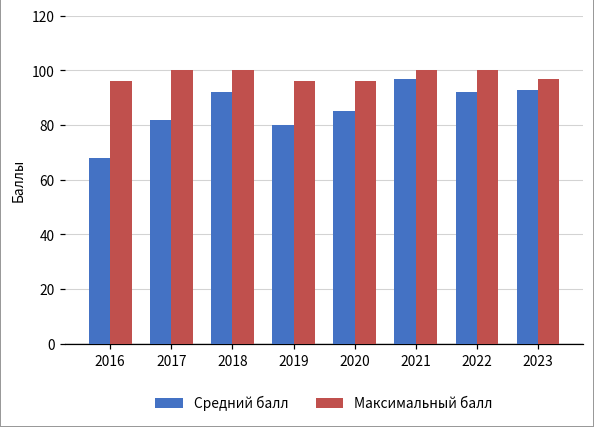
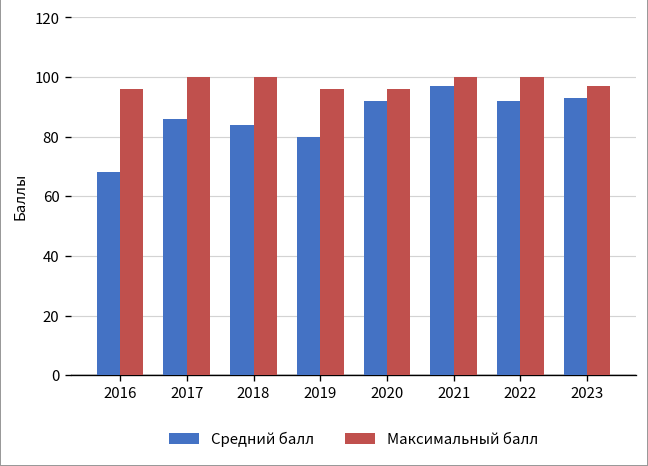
Средний балл, 2017: 82 -> 86
Средний балл, 2018: 92 -> 84
Средний балл, 2020: 85 -> 92
